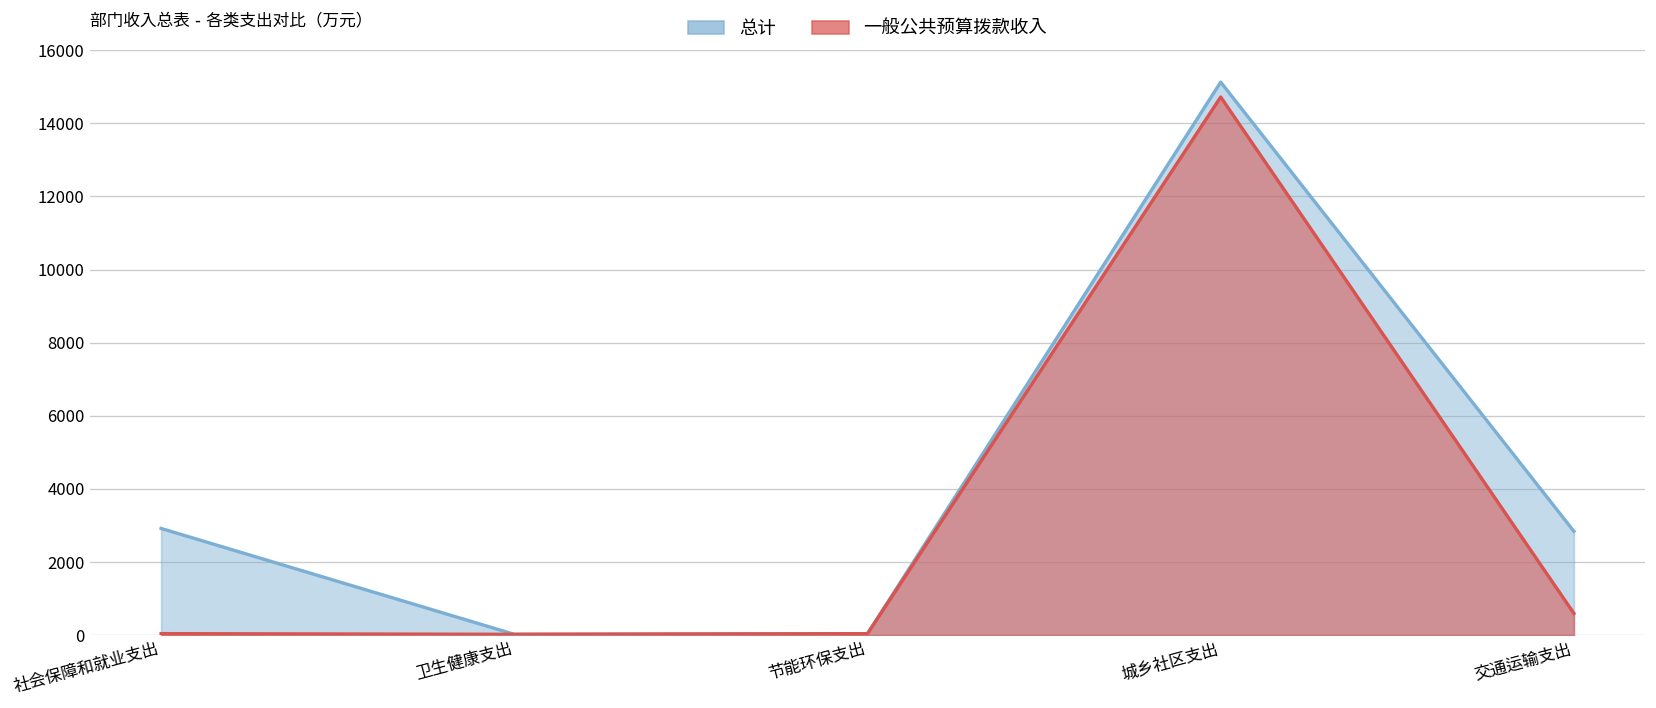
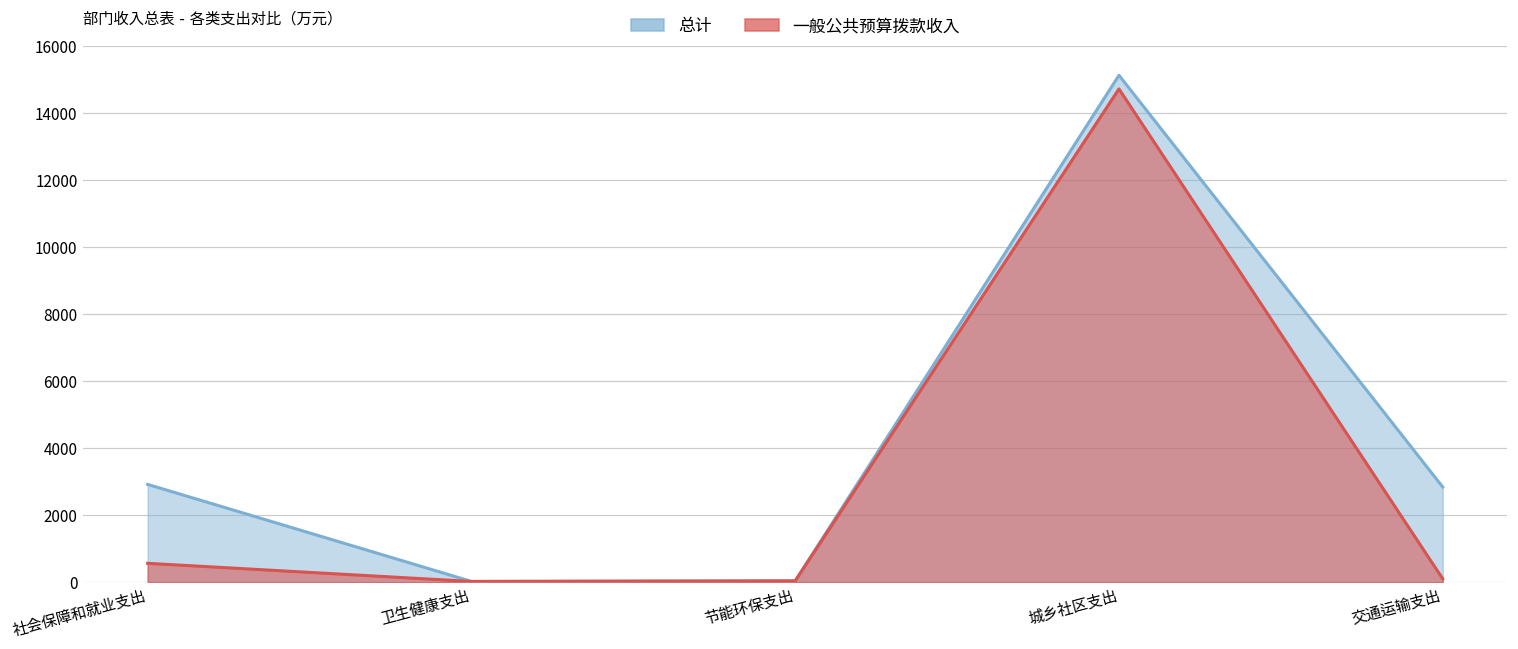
一般公共预算拨款收入, 社会保障和就业支出: 0 -> 600
一般公共预算拨款收入, 交通运输支出: 600 -> 100
